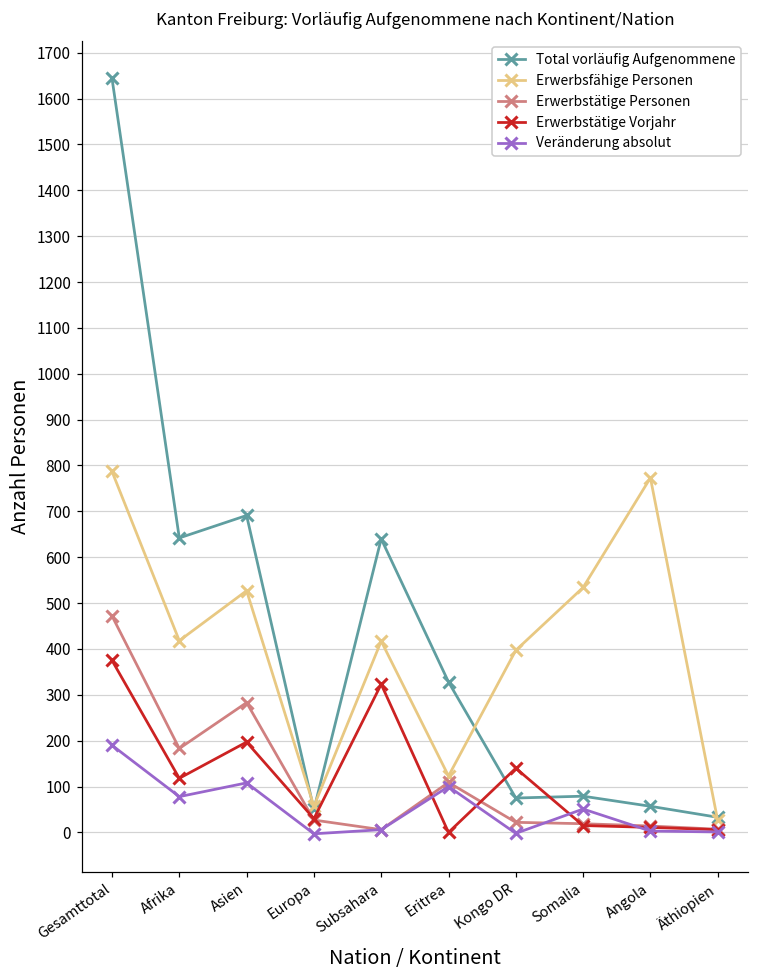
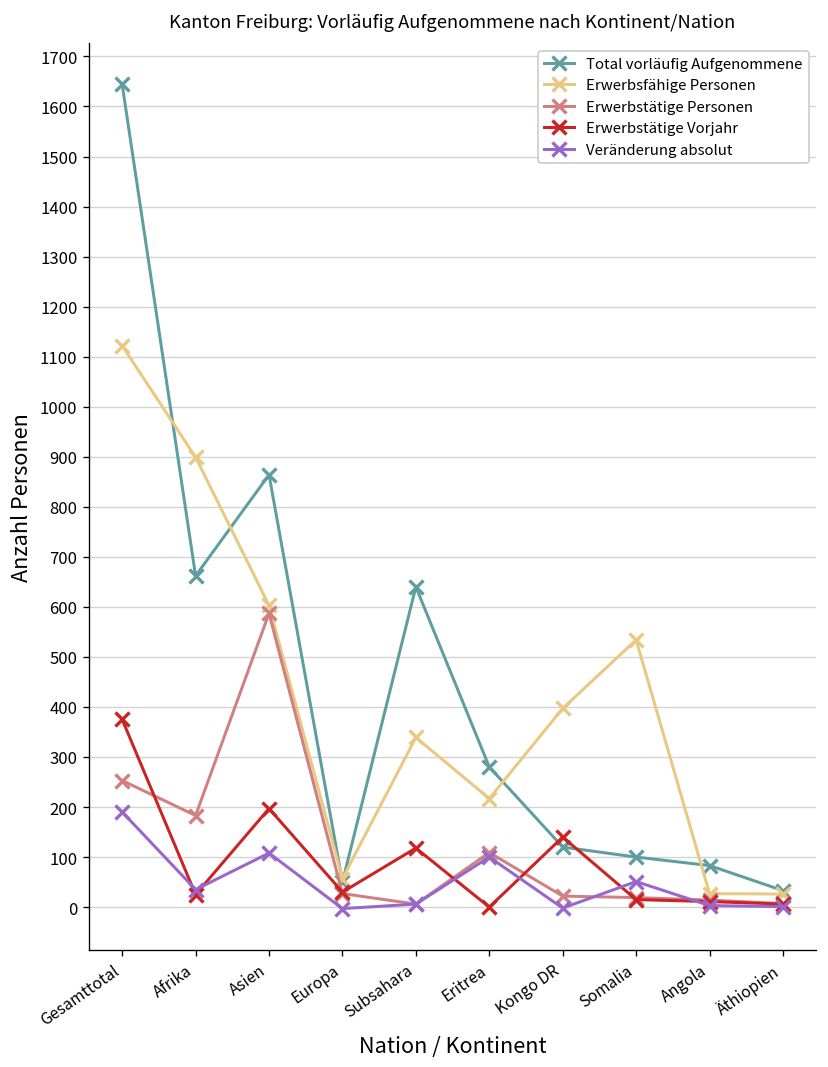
Erwerbsfähige Personen, Gesamttotal: 790 -> 1120
Erwerbstätige Personen, Gesamttotal: 470 -> 250
Total vorläufig Aufgenommene, Afrika: 640 -> 660
Erwerbsfähige Personen, Afrika: 420 -> 900
Erwerbstätige Vorjahr, Afrika: 120 -> 30
Veränderung absolut, Afrika: 80 -> 40
Total vorläufig Aufgenommene, Asien: 690 -> 860
Erwerbsfähige Personen, Asien: 530 -> 600
Erwerbstätige Personen, Asien: 280 -> 590
Erwerbsfähige Personen, Subsahara: 420 -> 340
Erwerbstätige Vorjahr, Subsahara: 320 -> 120
Total vorläufig Aufgenommene, Eritrea: 330 -> 280
Erwerbsfähige Personen, Eritrea: 120 -> 220
Total vorläufig Aufgenommene, Kongo DR: 80 -> 120
Total vorläufig Aufgenommene, Somalia: 80 -> 100
Total vorläufig Aufgenommene, Angola: 60 -> 80
Erwerbsfähige Personen, Angola: 770 -> 30
